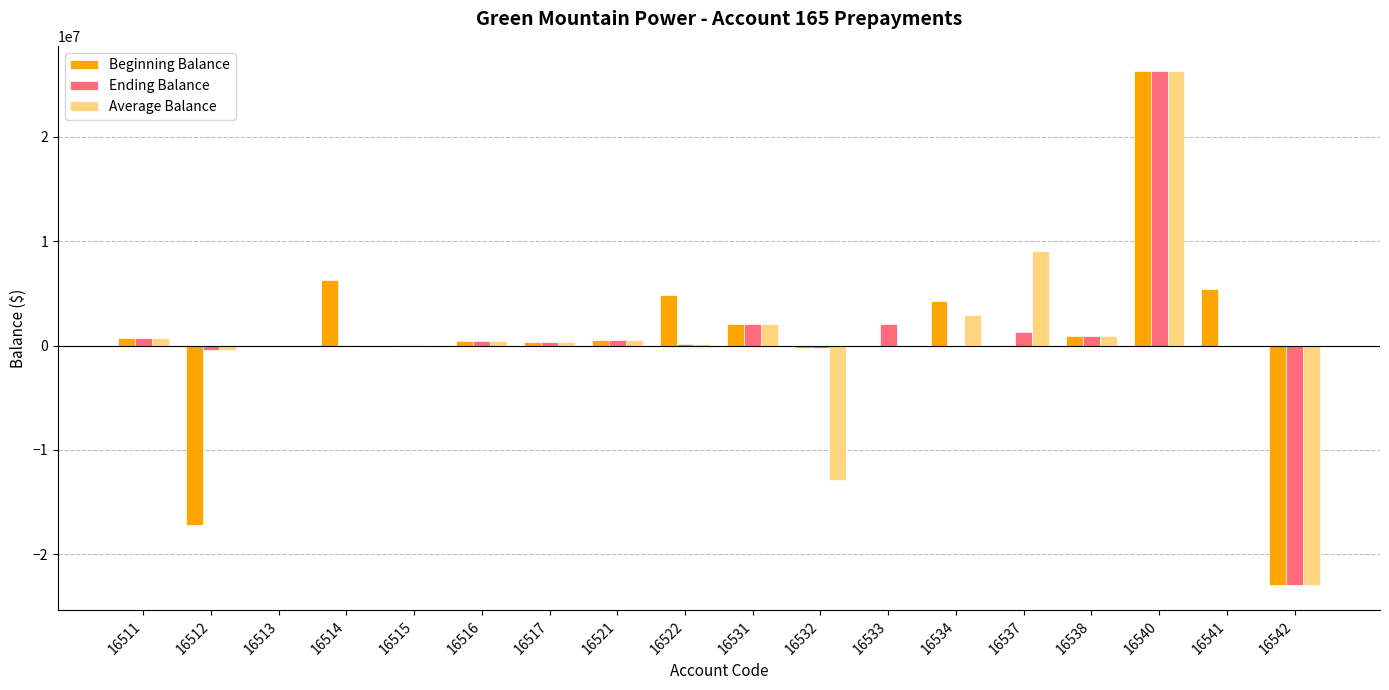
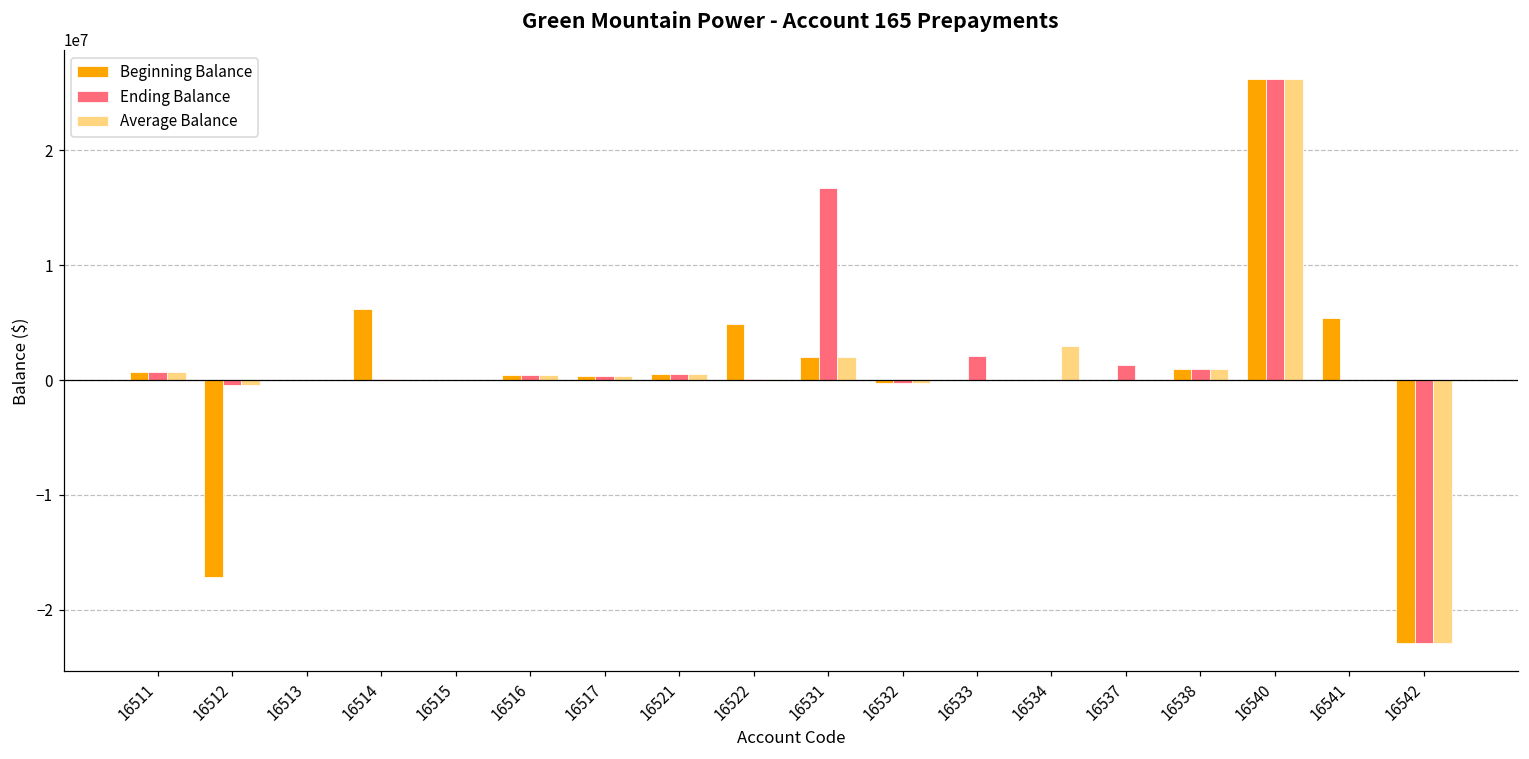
Ending Balance, 16531: 2000000 -> 16700000
Average Balance, 16532: -12900000 -> -300000
Beginning Balance, 16534: 4200000 -> 0
Average Balance, 16537: 9100000 -> 0
